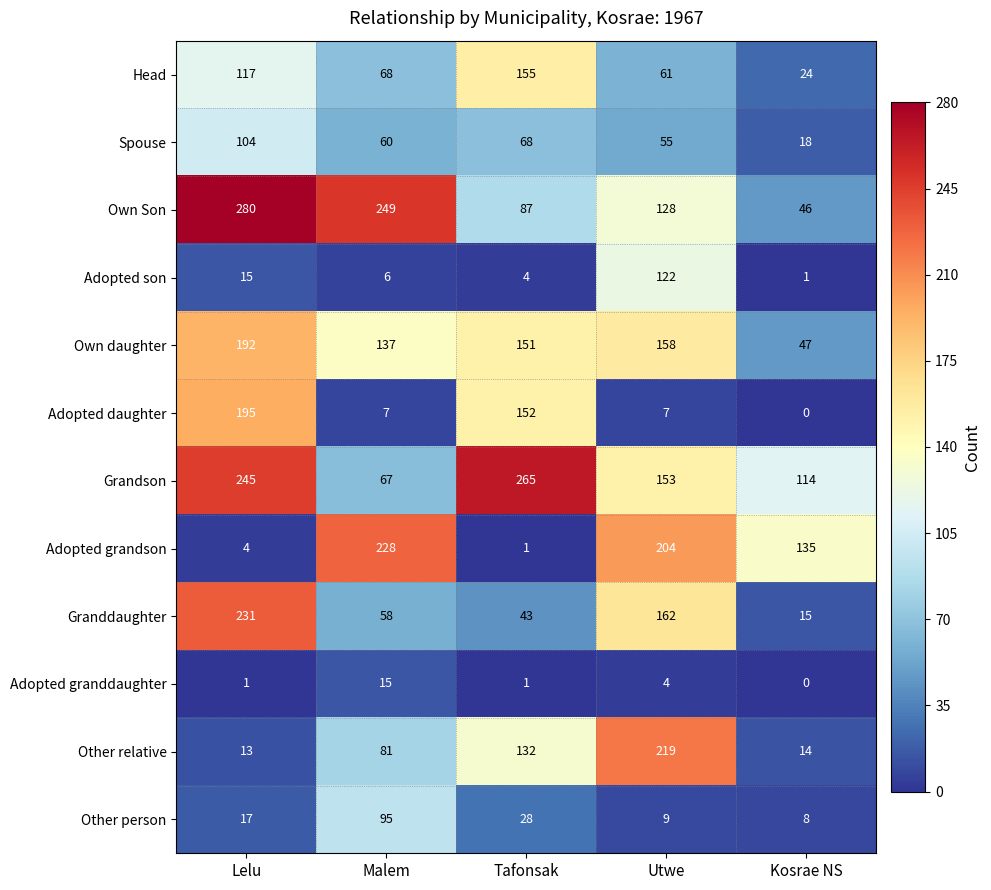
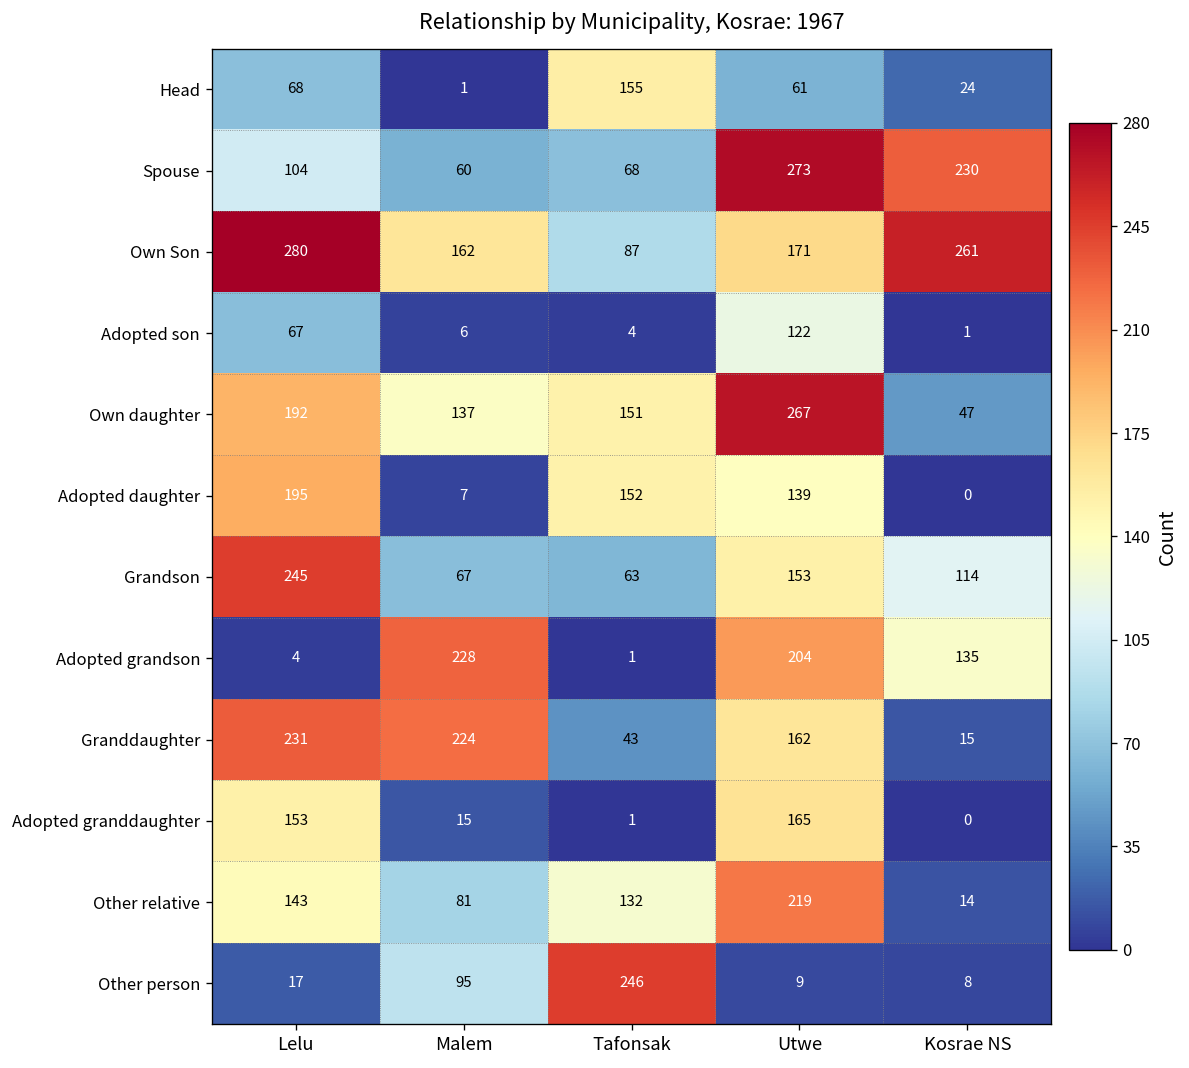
Head, Lelu: 117 -> 68
Head, Malem: 68 -> 1
Spouse, Utwe: 55 -> 273
Spouse, Kosrae NS: 18 -> 230
Own Son, Malem: 249 -> 162
Own Son, Utwe: 128 -> 171
Own Son, Kosrae NS: 46 -> 261
Adopted son, Lelu: 15 -> 67
Own daughter, Utwe: 158 -> 267
Adopted daughter, Utwe: 7 -> 139
Grandson, Tafonsak: 265 -> 63
Granddaughter, Malem: 58 -> 224
Adopted granddaughter, Lelu: 1 -> 153
Adopted granddaughter, Utwe: 4 -> 165
Other relative, Lelu: 13 -> 143
Other person, Tafonsak: 28 -> 246
